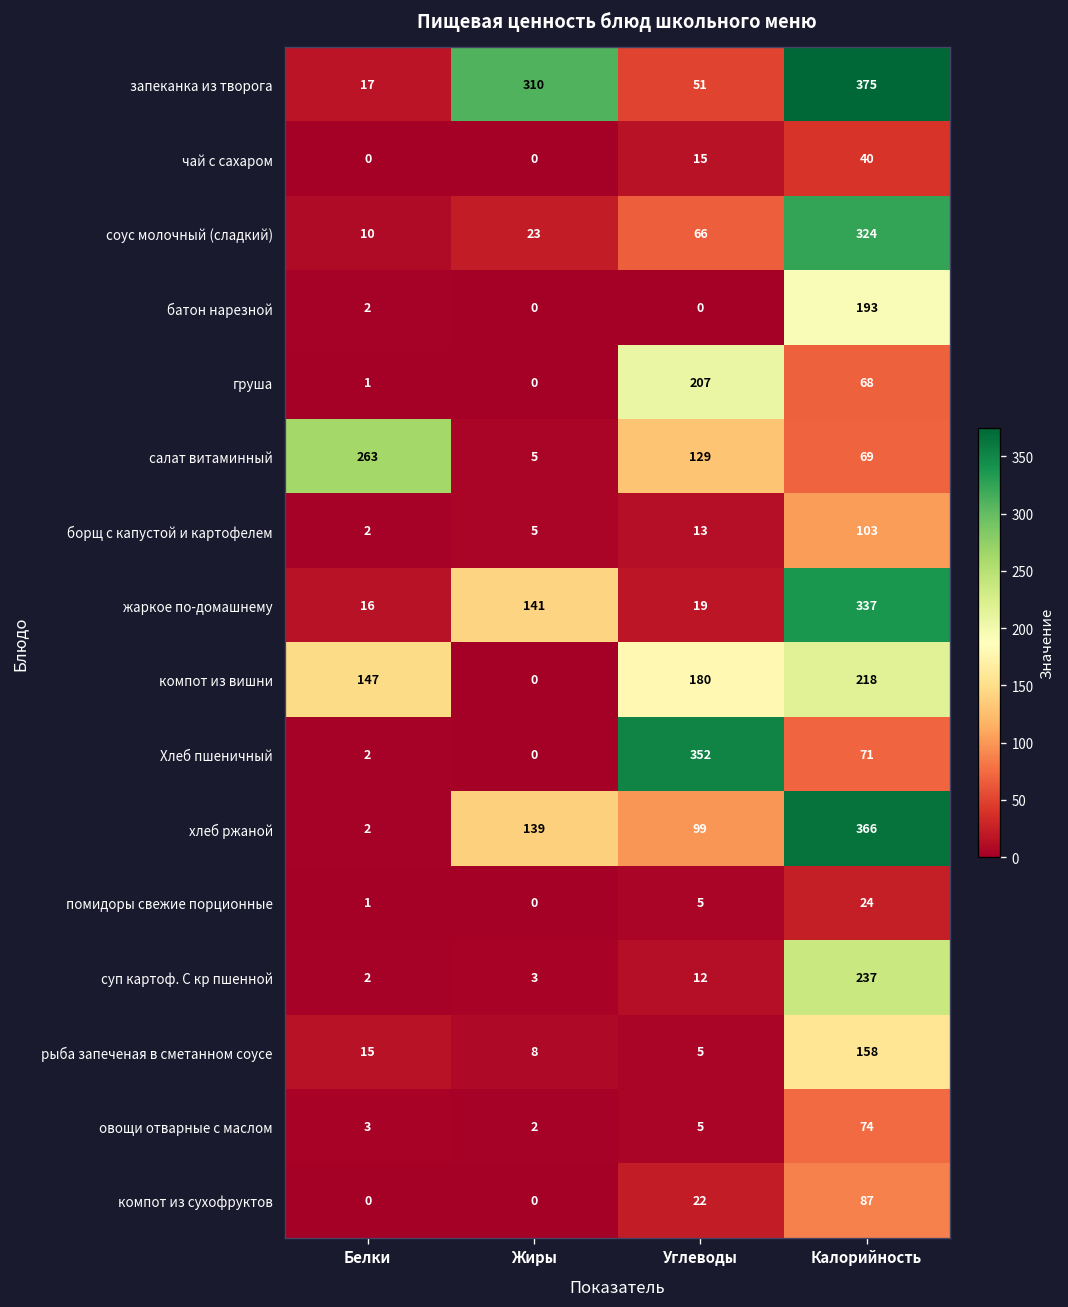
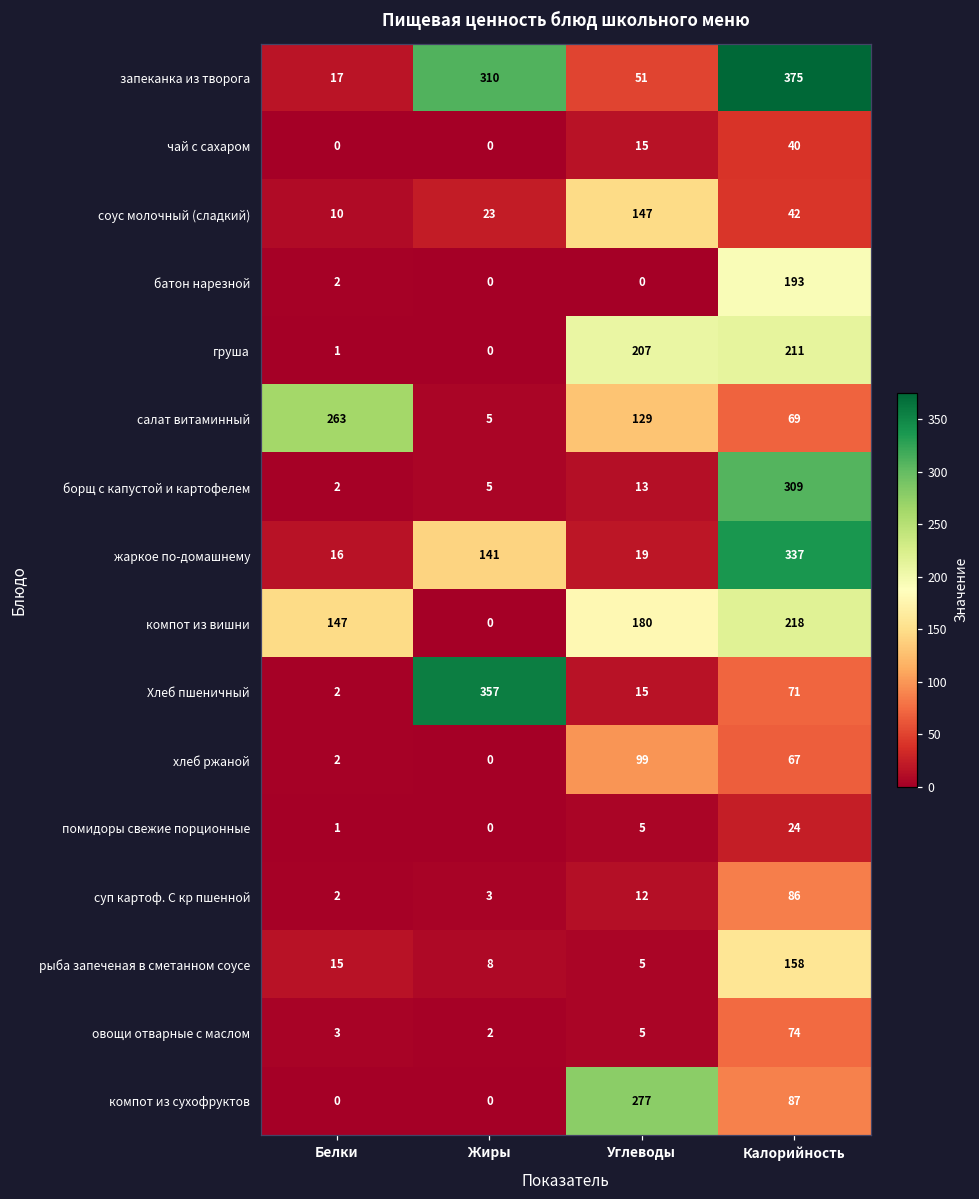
соус молочный (сладкий), Углеводы: 66 -> 147
соус молочный (сладкий), Калорийность: 324 -> 42
груша, Калорийность: 68 -> 211
борщ с капустой и картофелем, Калорийность: 103 -> 309
Хлеб пшеничный, Жиры: 0 -> 357
Хлеб пшеничный, Углеводы: 352 -> 15
хлеб ржаной, Жиры: 139 -> 0
хлеб ржаной, Калорийность: 366 -> 67
суп картоф. С кр пшенной, Калорийность: 237 -> 86
компот из сухофруктов, Углеводы: 22 -> 277
